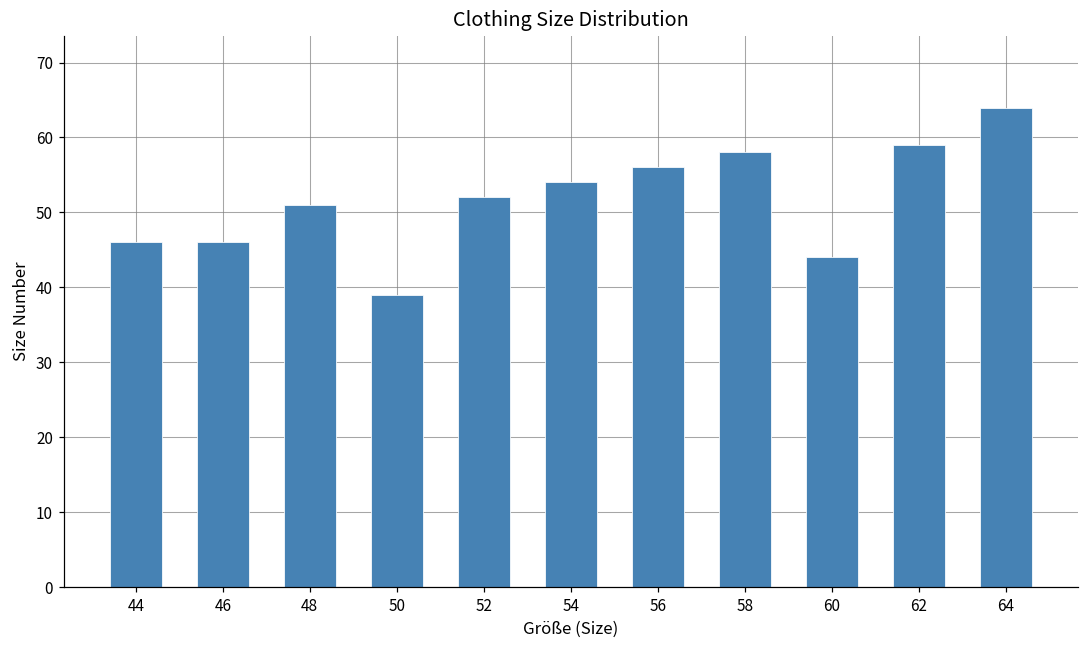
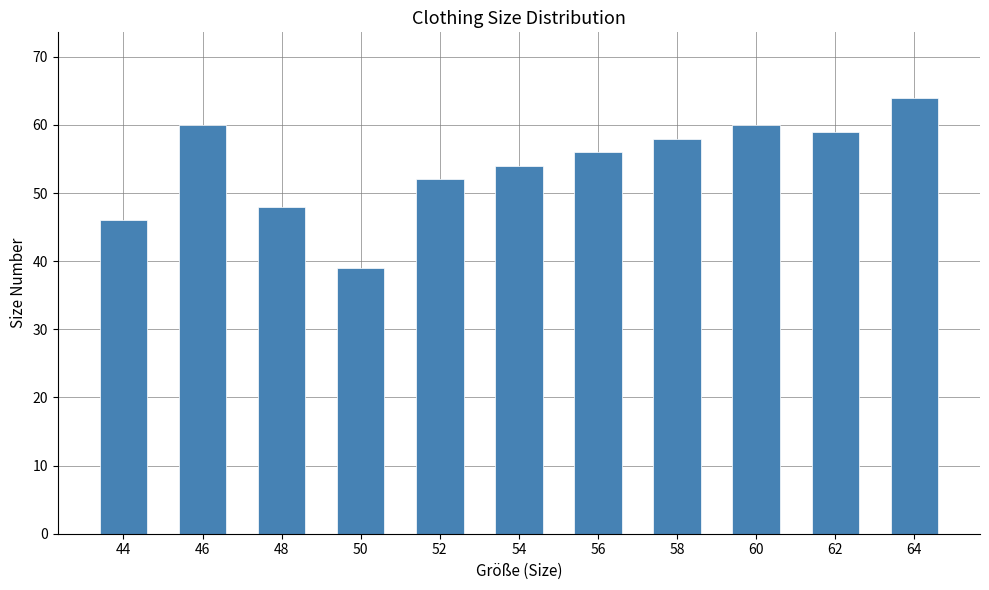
46: 46 -> 60
48: 51 -> 48
60: 44 -> 60
